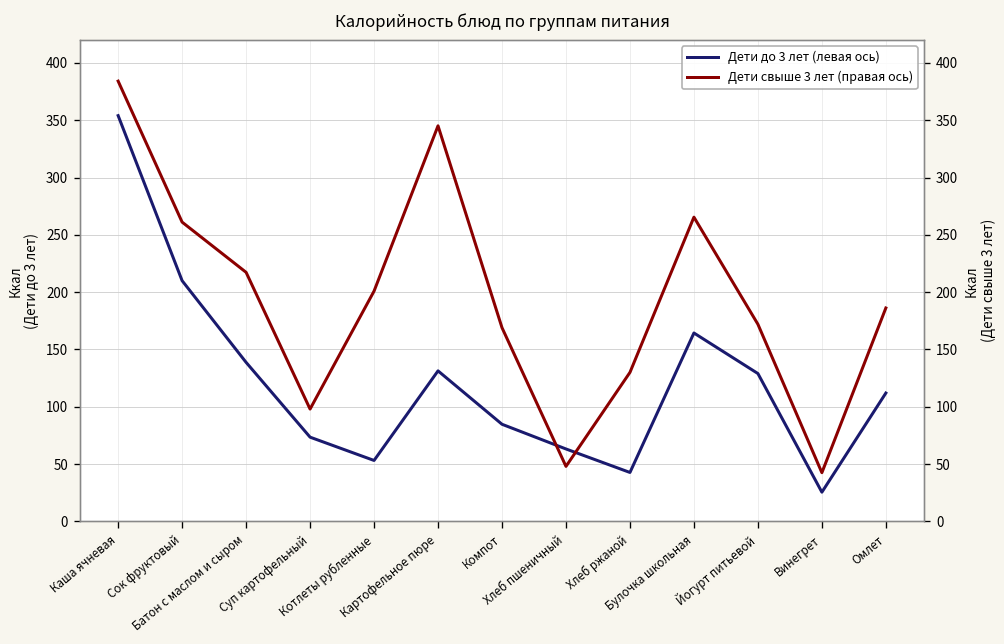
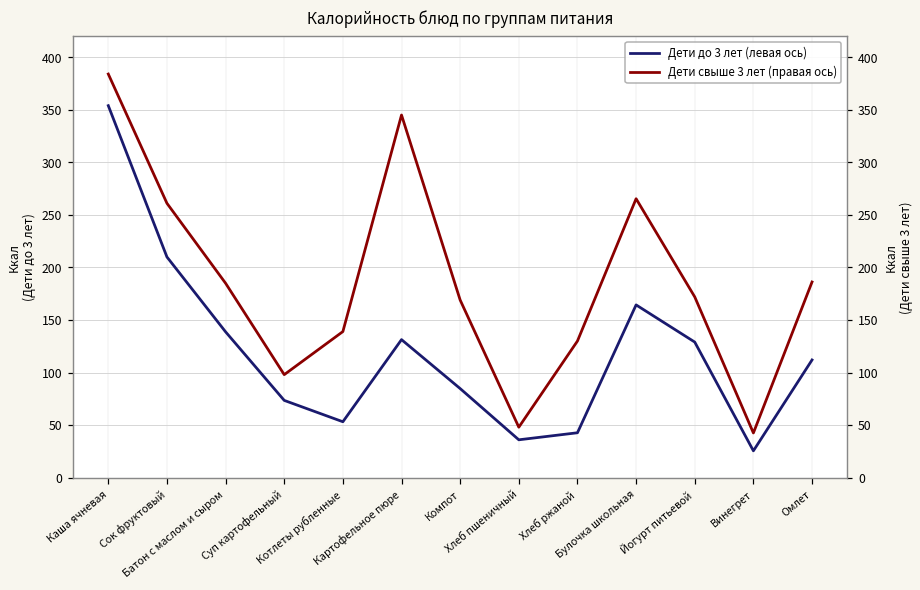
Дети до 3 лет (левая ось), Хлеб пшеничный: 60 -> 40
Дети свыше 3 лет (правая ось), Батон с маслом и сыром: 220 -> 190
Дети свыше 3 лет (правая ось), Котлеты рубленные: 200 -> 140
